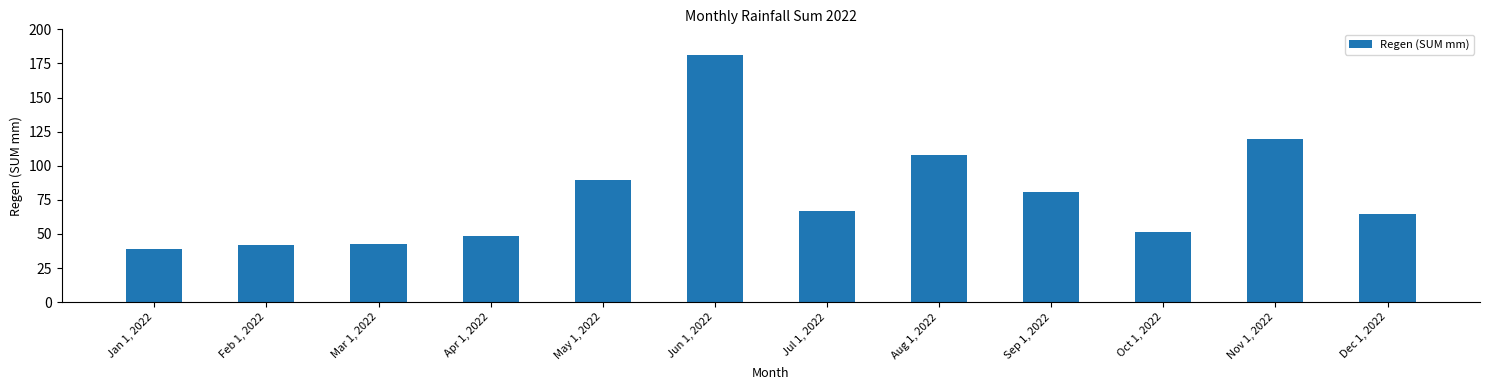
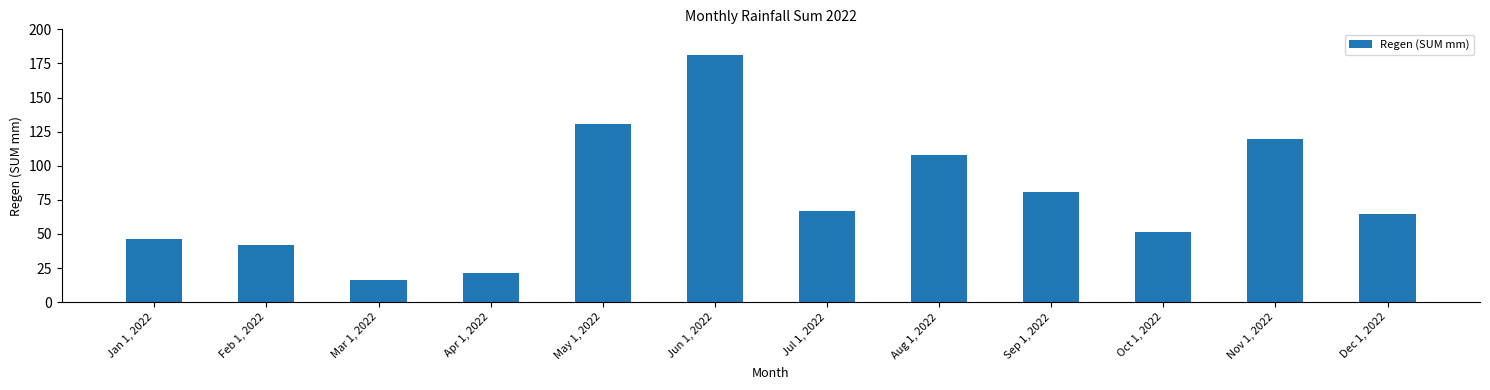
Jan 1, 2022: 39 -> 46
Mar 1, 2022: 43 -> 16
Apr 1, 2022: 48 -> 21
May 1, 2022: 90 -> 131
